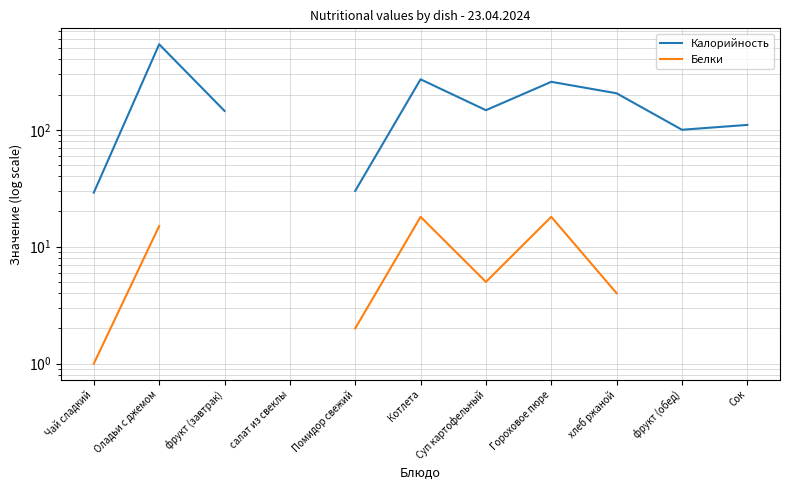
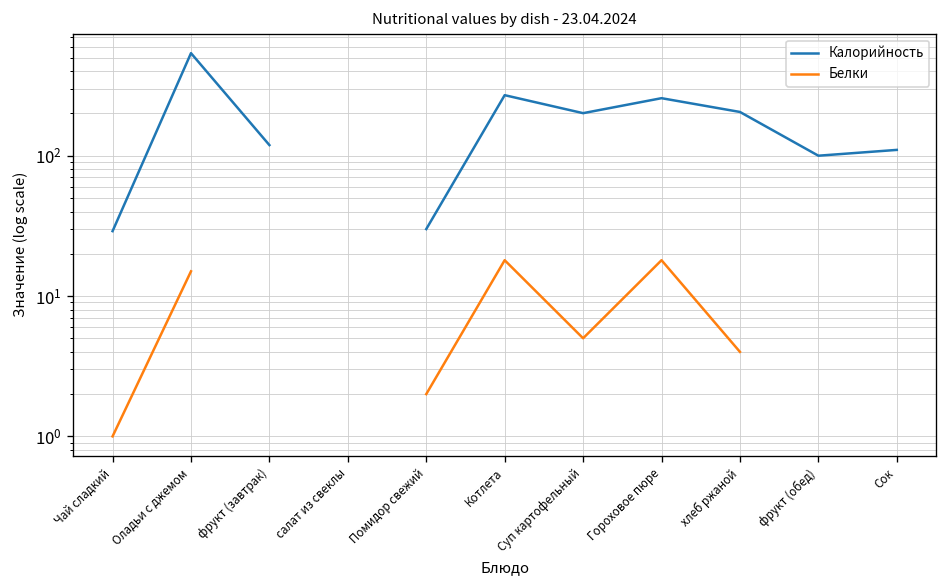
Калорийность, фрукт (завтрак): 150 -> 120
Калорийность, Суп картофельный: 150 -> 200
